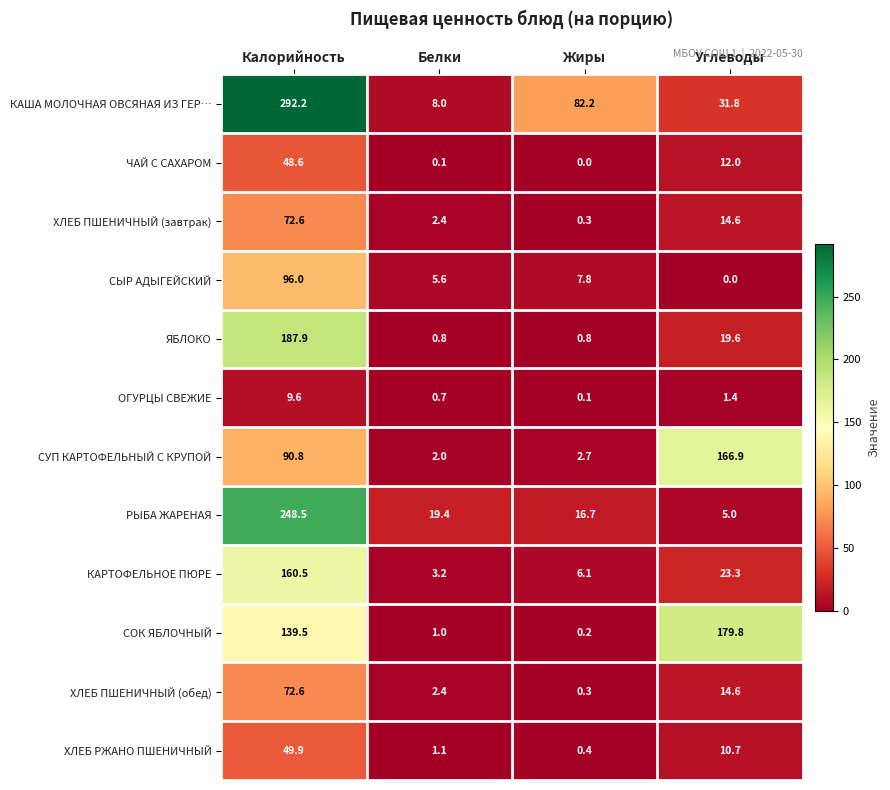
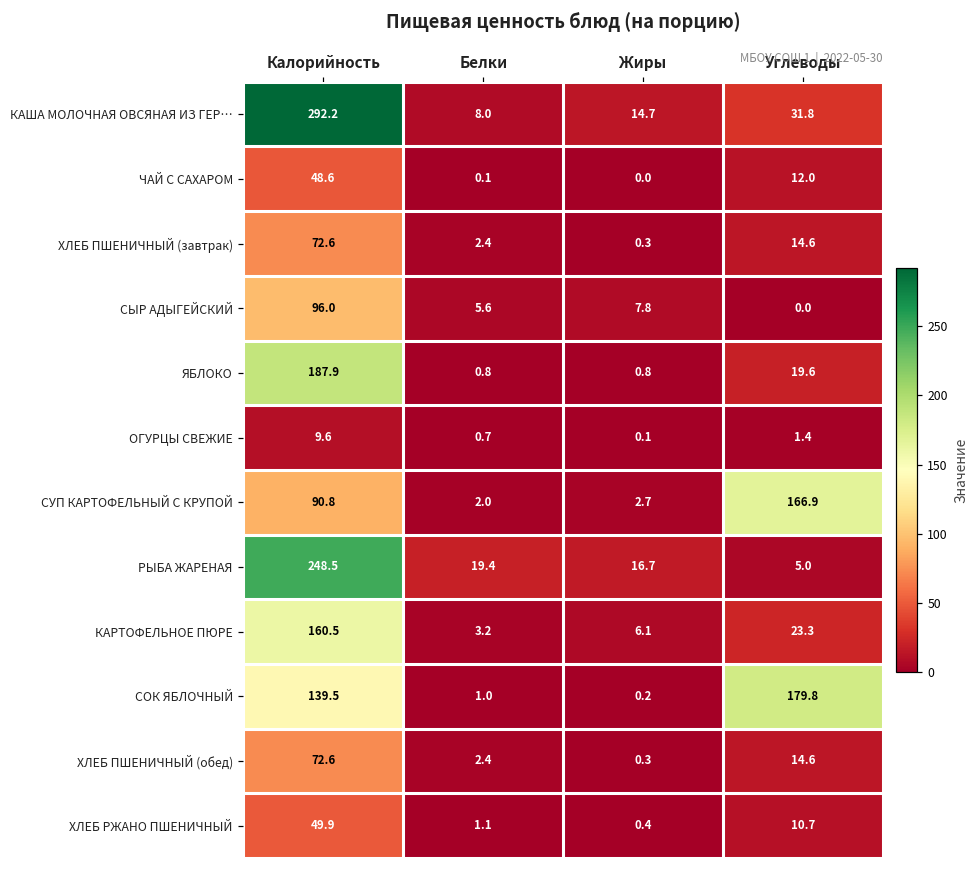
КАША МОЛОЧНАЯ ОВСЯНАЯ ИЗ ГЕР…, Жиры: 82.2 -> 14.7
